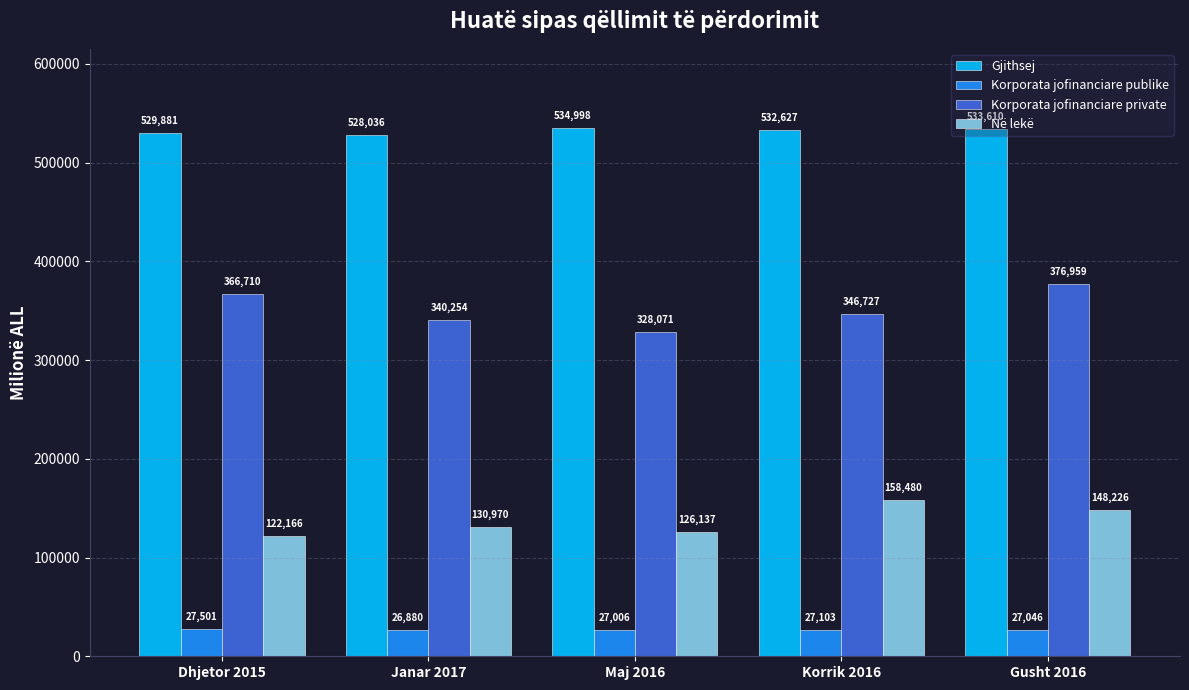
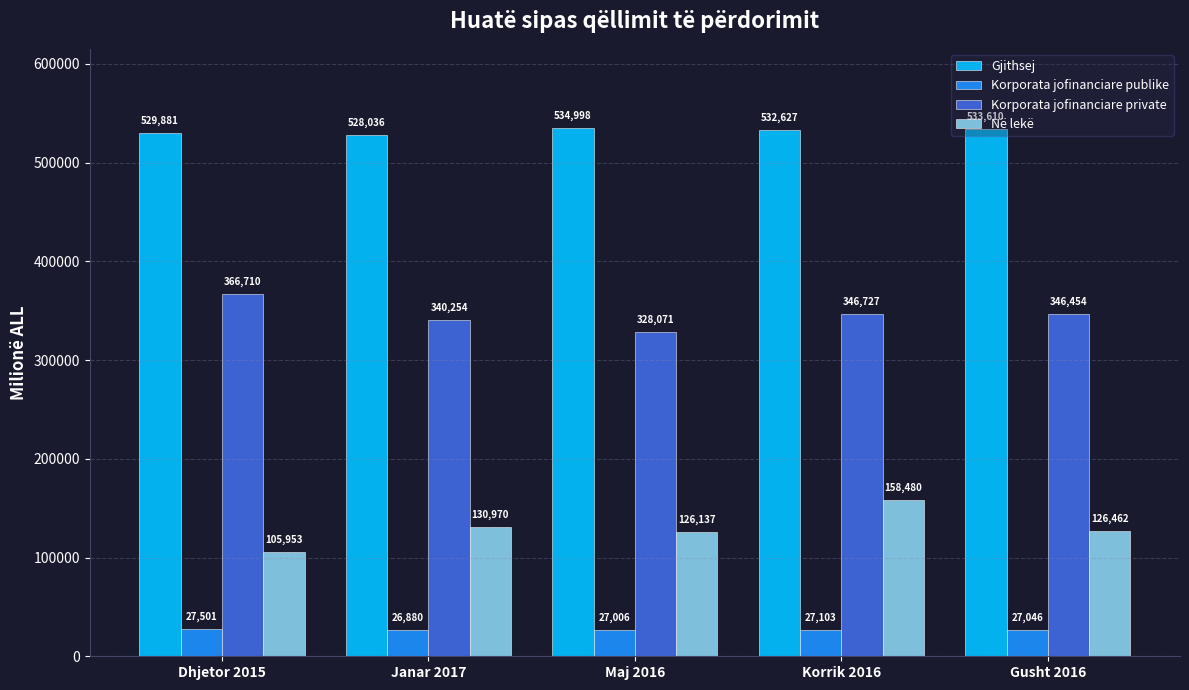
Në lekë, Dhjetor 2015: 122,166 -> 105,953
Korporata jofinanciare private, Gusht 2016: 376,959 -> 346,454
Në lekë, Gusht 2016: 148,226 -> 126,462
